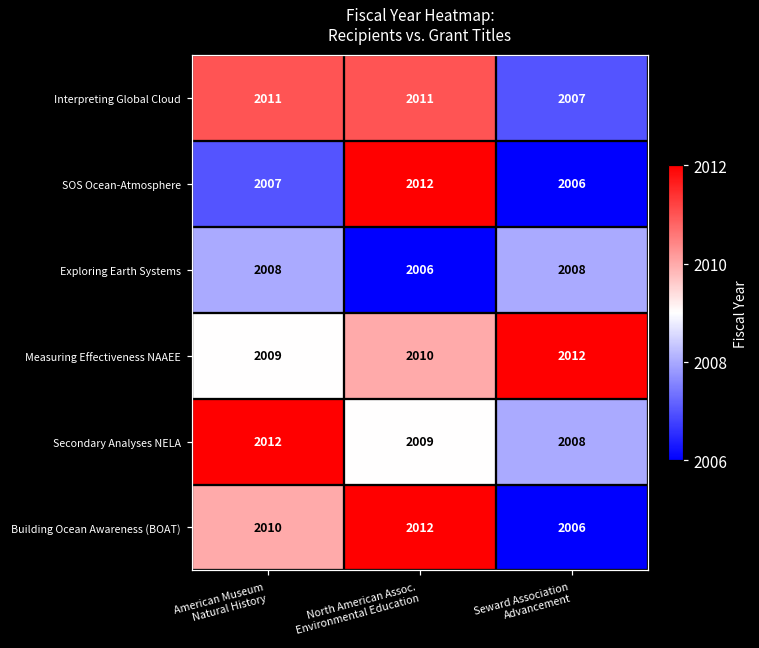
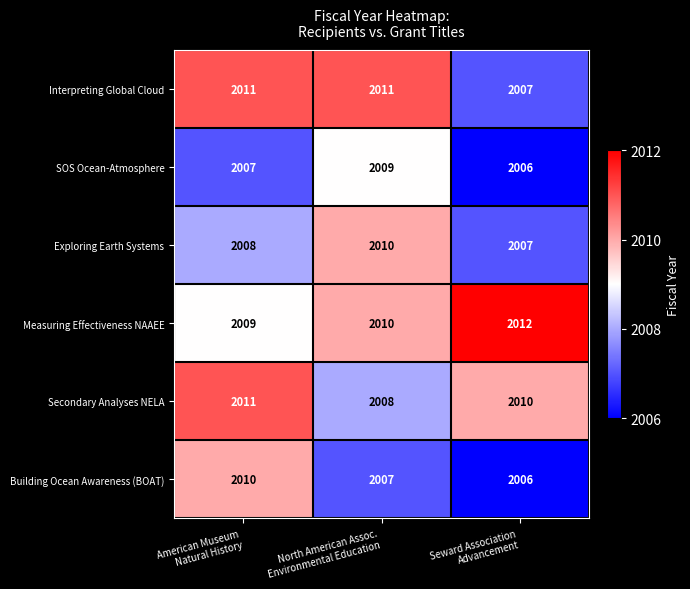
SOS Ocean-Atmosphere, North American Assoc. Environmental Education: 2012 -> 2009
Exploring Earth Systems, North American Assoc. Environmental Education: 2006 -> 2010
Exploring Earth Systems, Seward Association Advancement: 2008 -> 2007
Secondary Analyses NELA, American Museum Natural History: 2012 -> 2011
Secondary Analyses NELA, North American Assoc. Environmental Education: 2009 -> 2008
Secondary Analyses NELA, Seward Association Advancement: 2008 -> 2010
Building Ocean Awareness (BOAT), North American Assoc. Environmental Education: 2012 -> 2007
